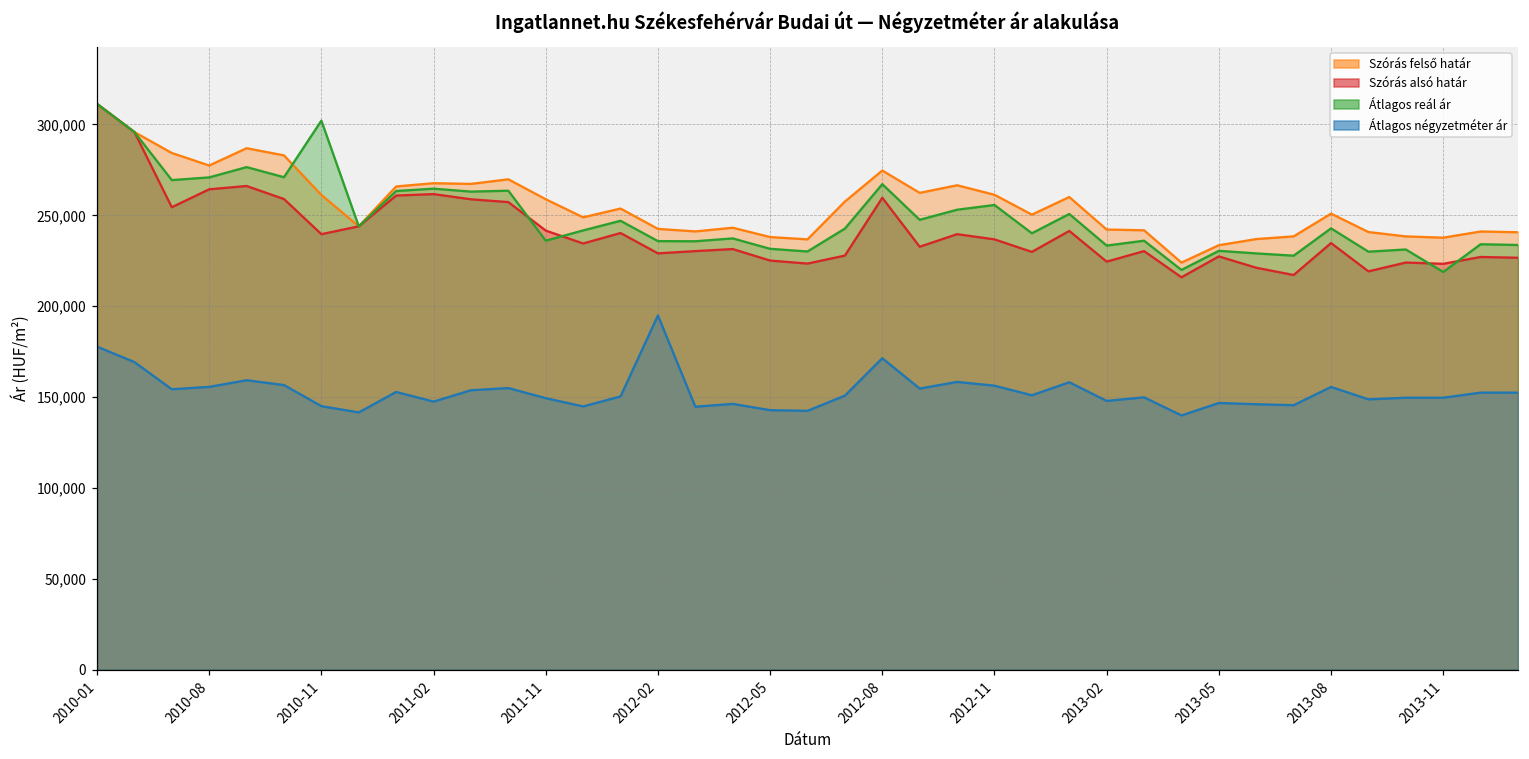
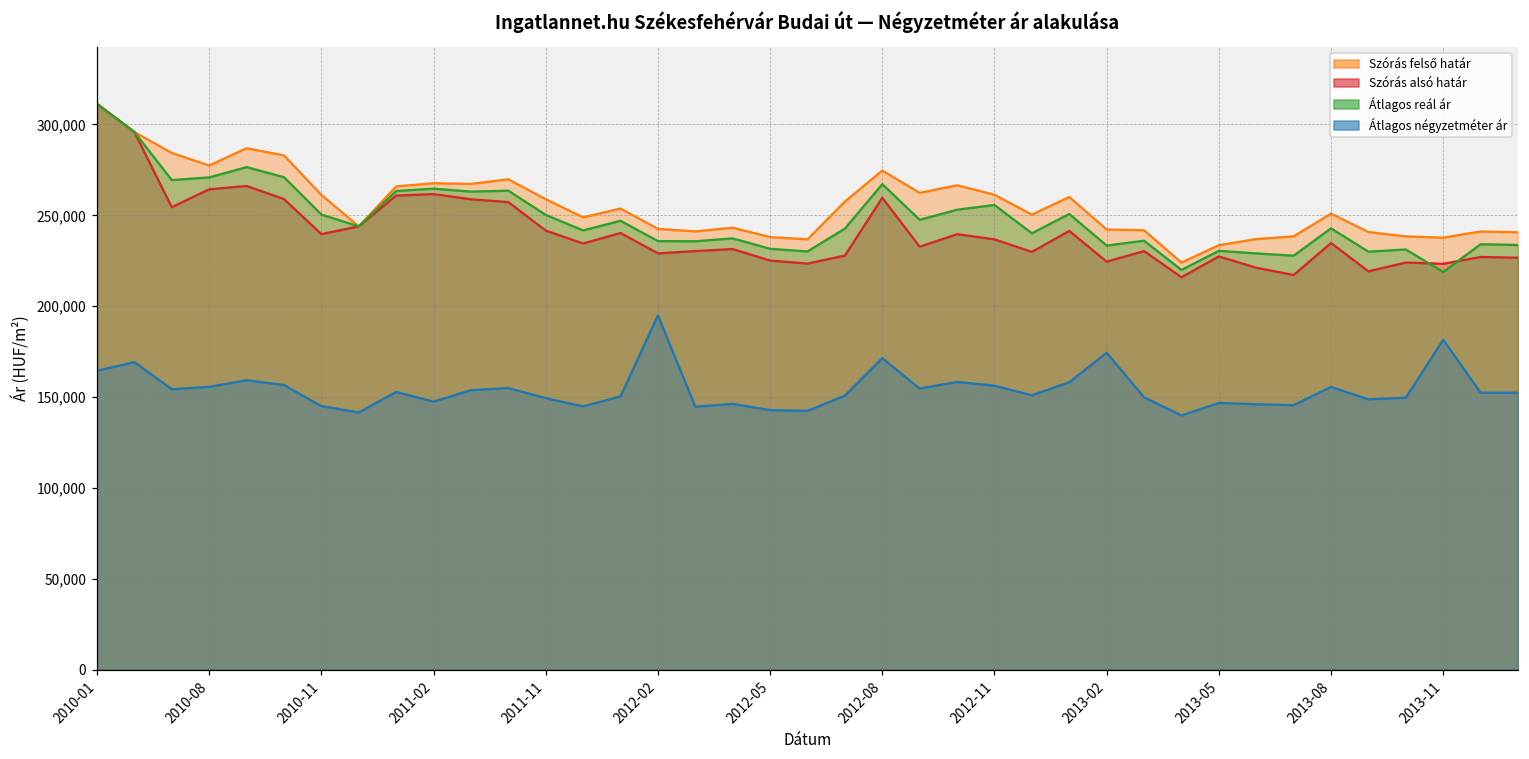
Átlagos négyzetméter ár, 2010-01: 178,000 -> 164,000
Átlagos reál ár, 2010-11: 302,000 -> 250,000
Átlagos reál ár, 2011-11: 236,000 -> 250,000
Átlagos négyzetméter ár, 2013-02: 148,000 -> 174,000
Átlagos négyzetméter ár, 2013-11: 150,000 -> 182,000
